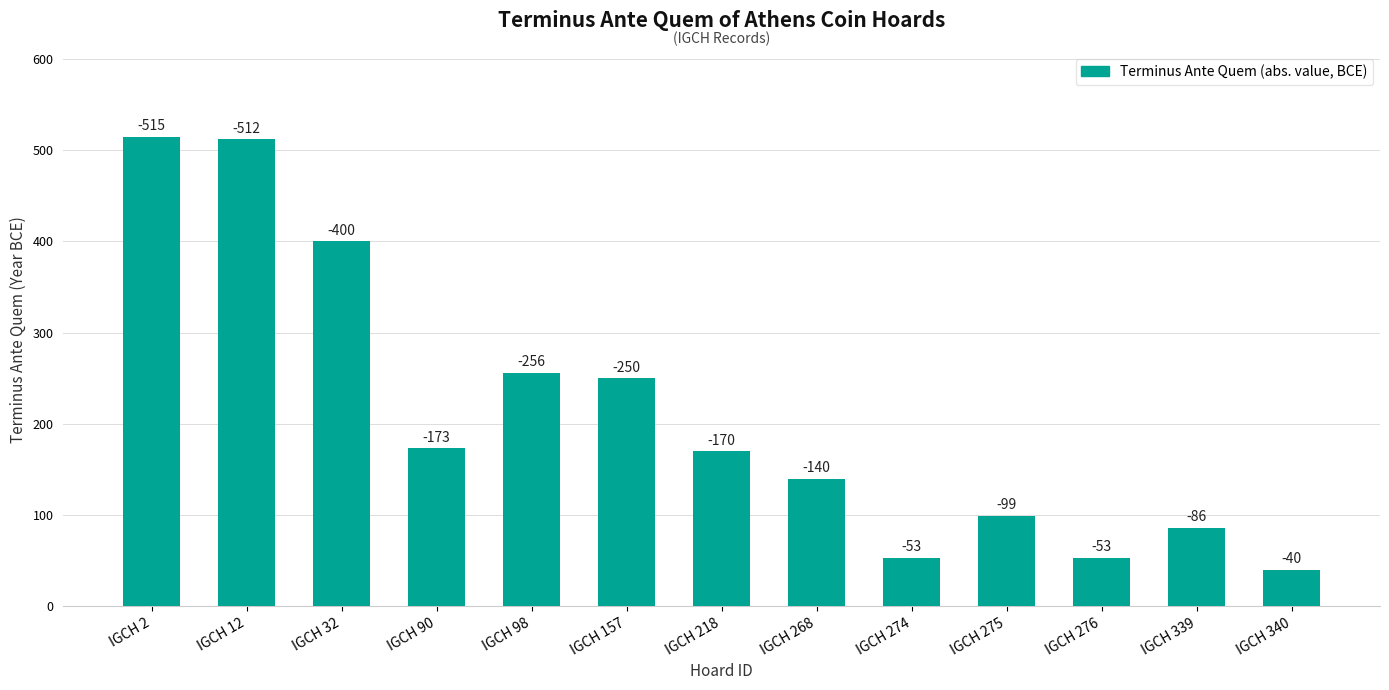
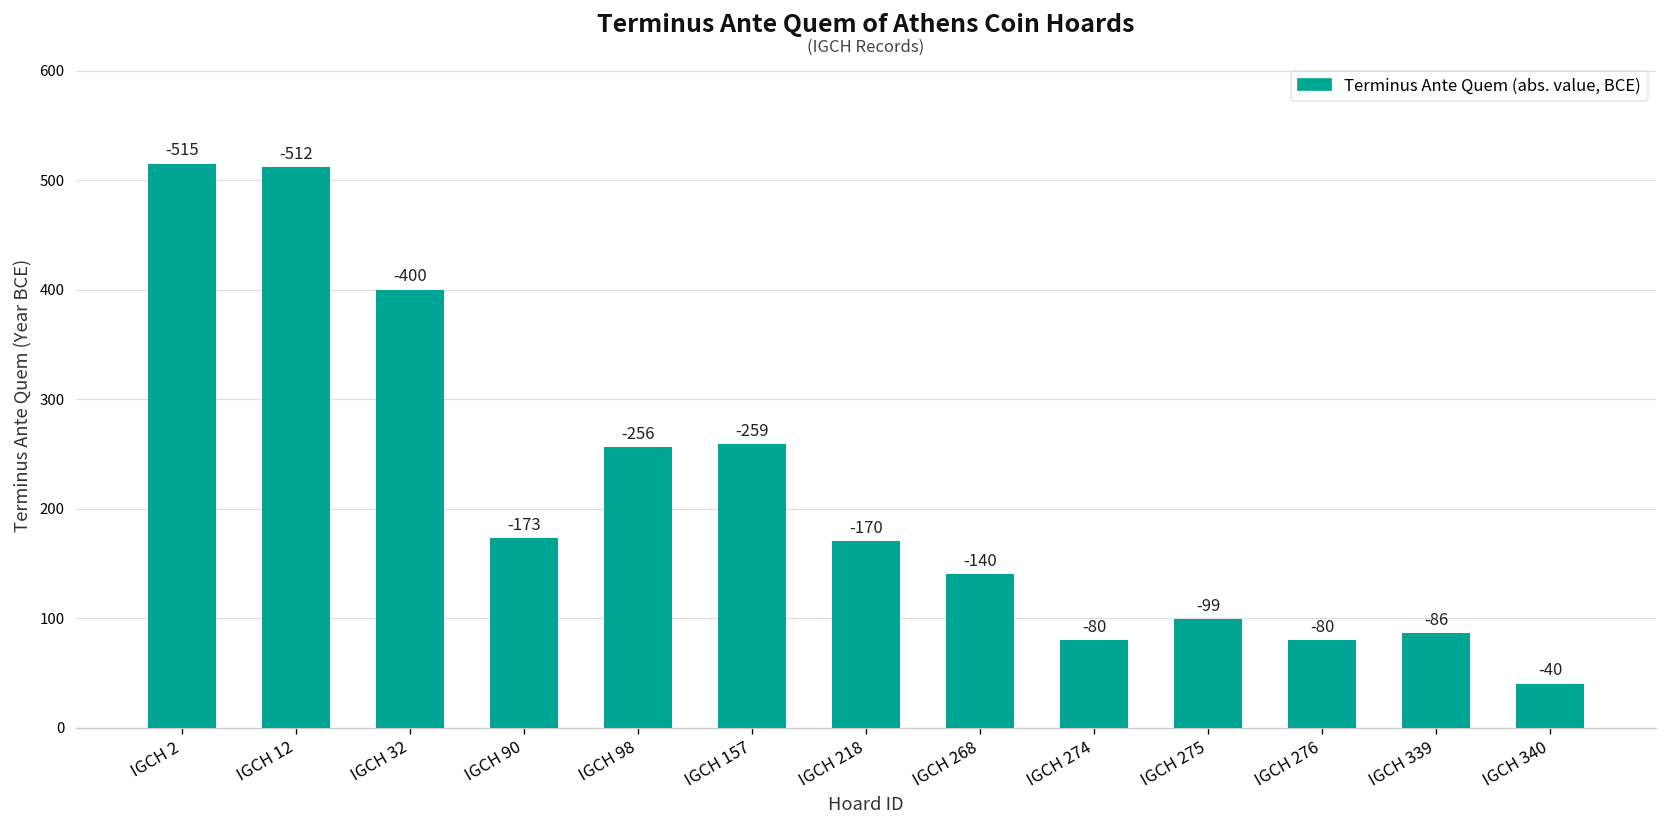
IGCH 157: -250 -> -259
IGCH 274: -53 -> -80
IGCH 276: -53 -> -80
